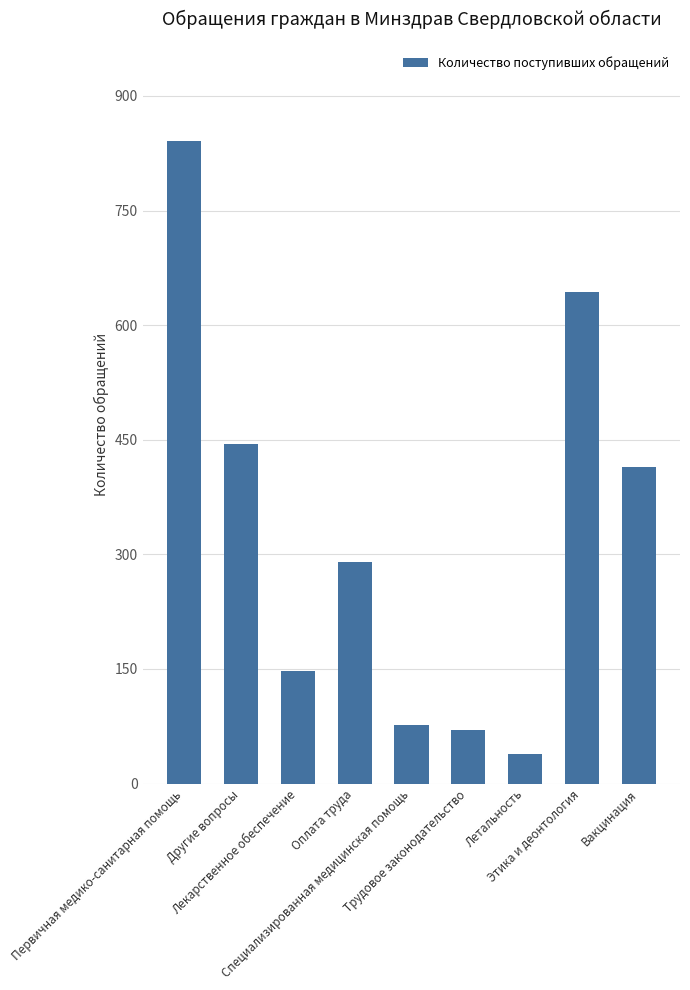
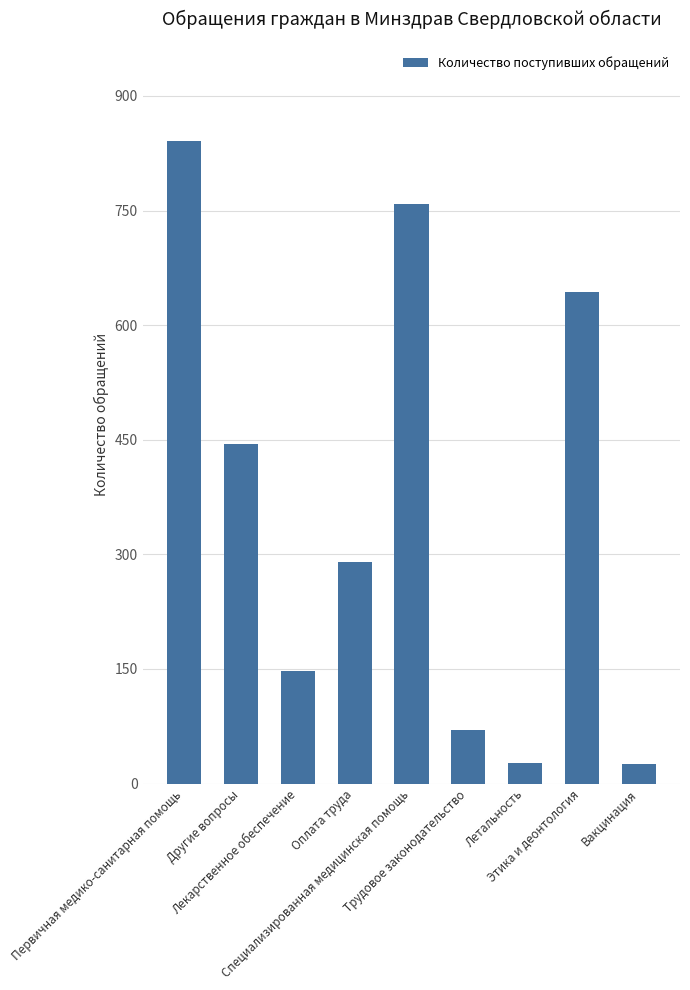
Специализированная медицинская помощь: 80 -> 760
Летальность: 40 -> 30
Вакцинация: 410 -> 30
